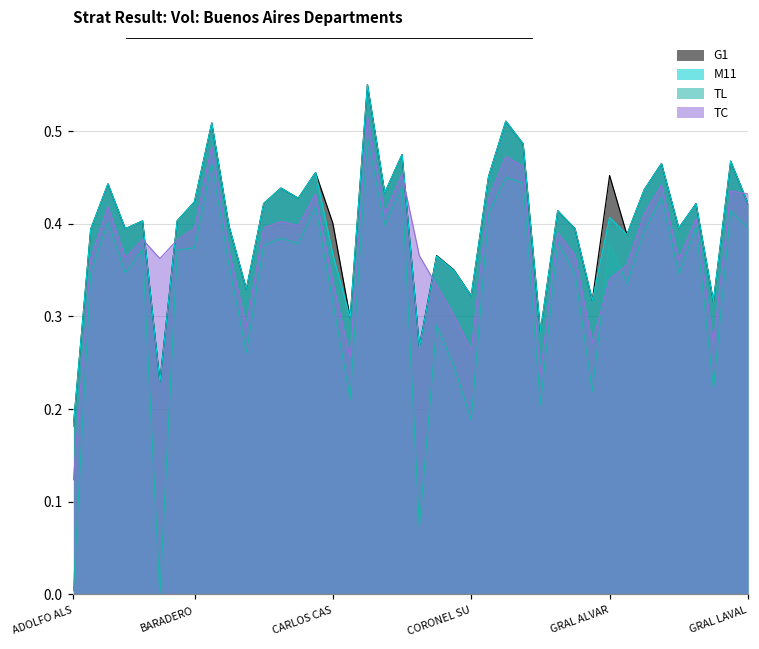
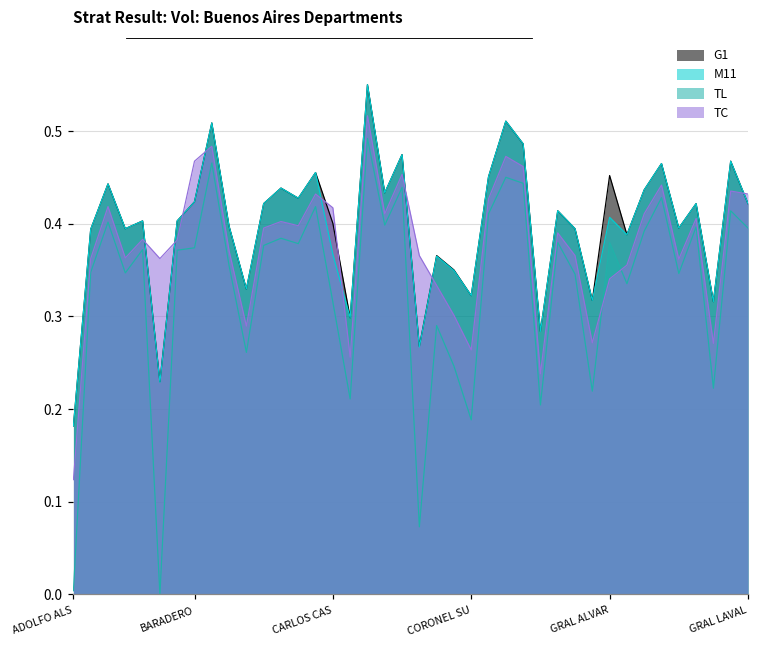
TC, BARADERO: 0.40 -> 0.47
TC, CARLOS CAS: 0.34 -> 0.42
